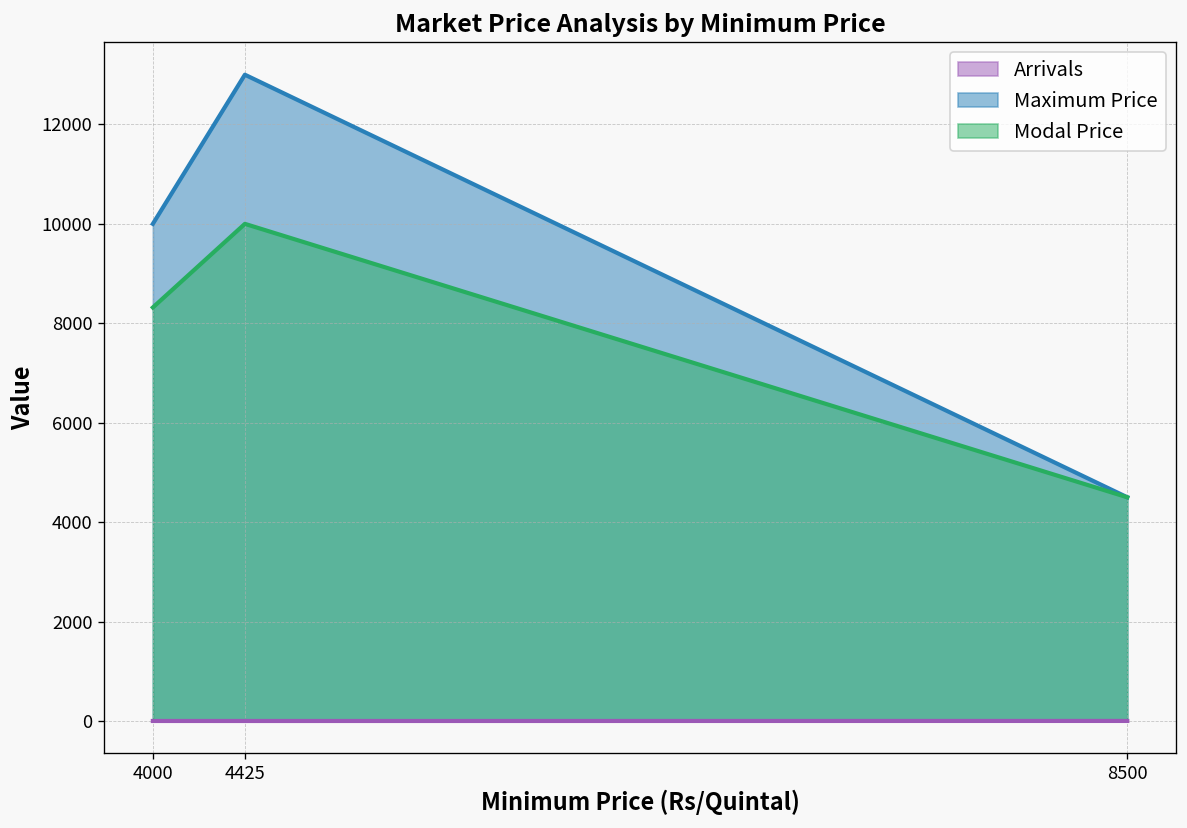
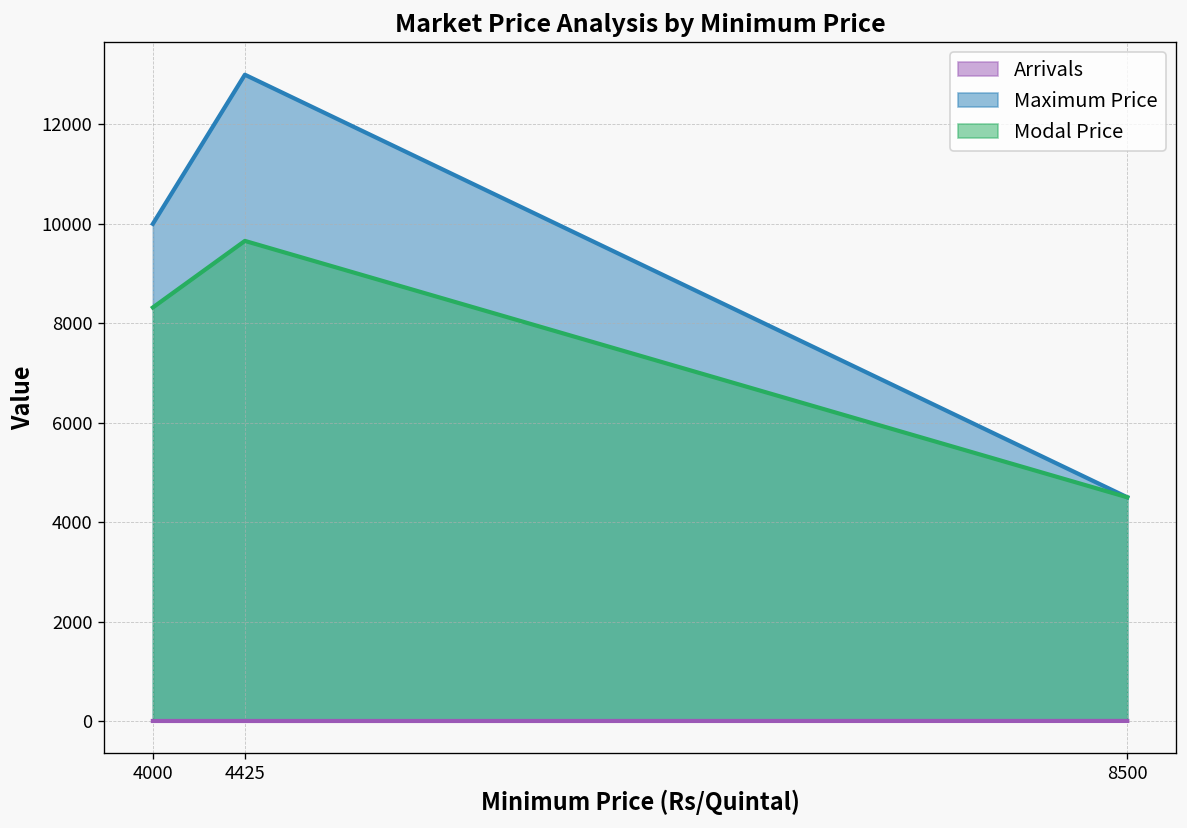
Modal Price, 4425: 10000 -> 9700
